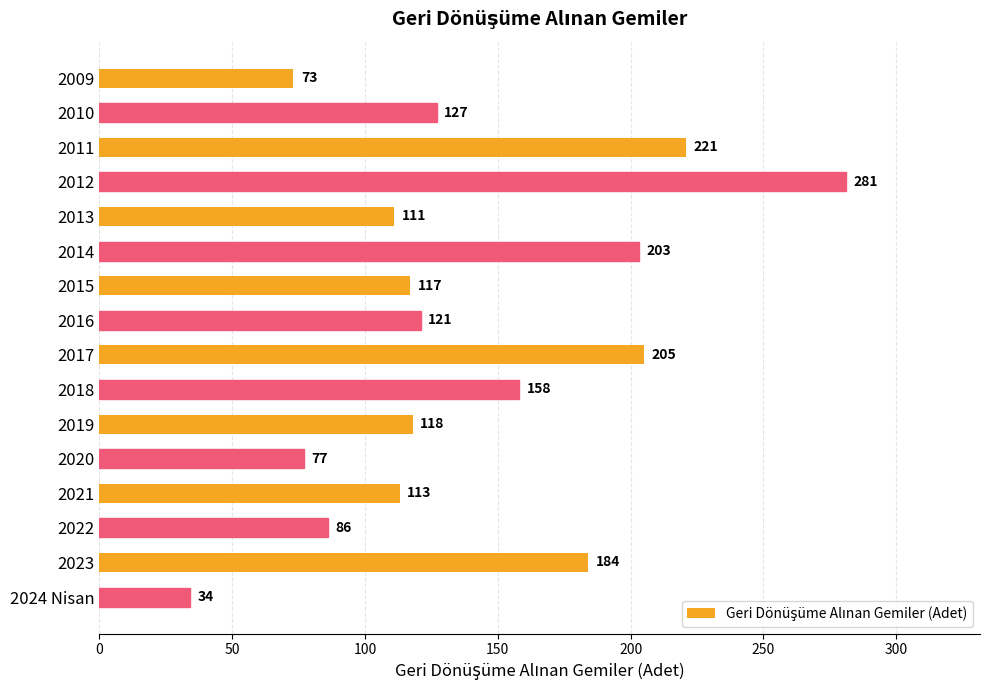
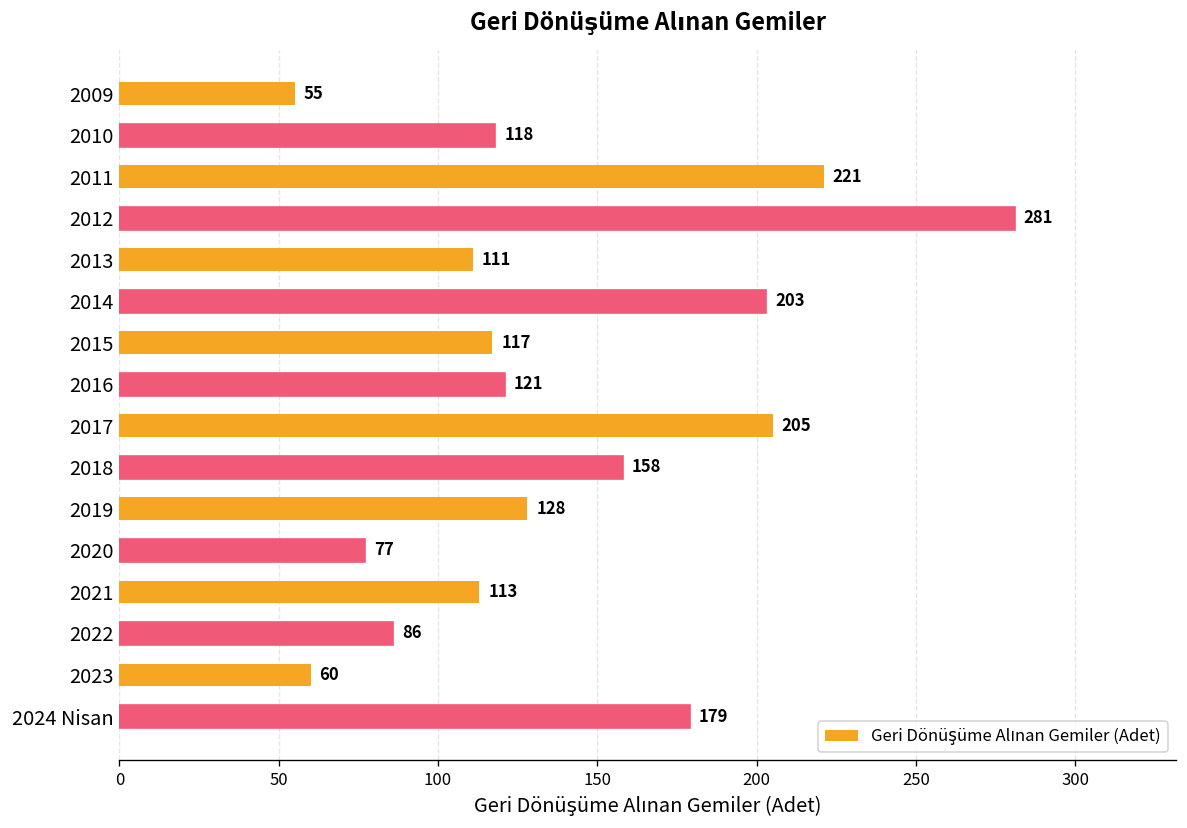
2009: 73 -> 55
2010: 127 -> 118
2019: 118 -> 128
2023: 184 -> 60
2024 Nisan: 34 -> 179
